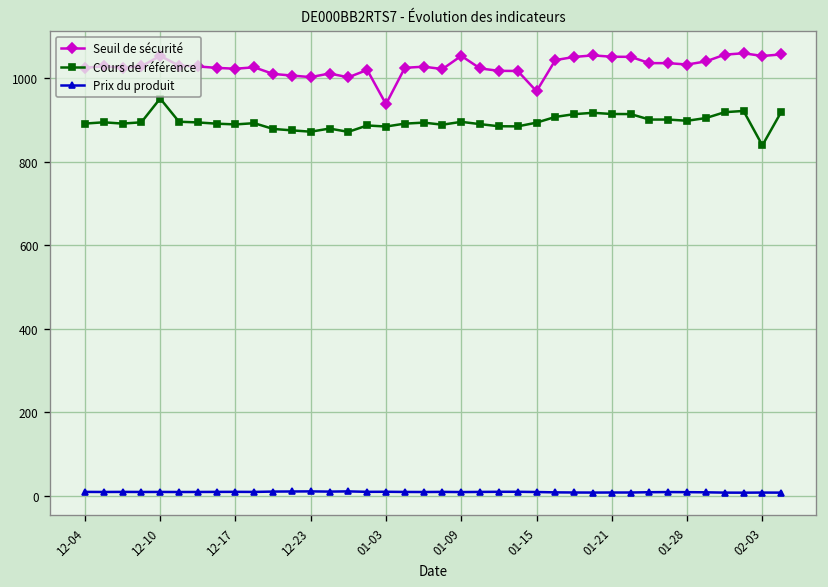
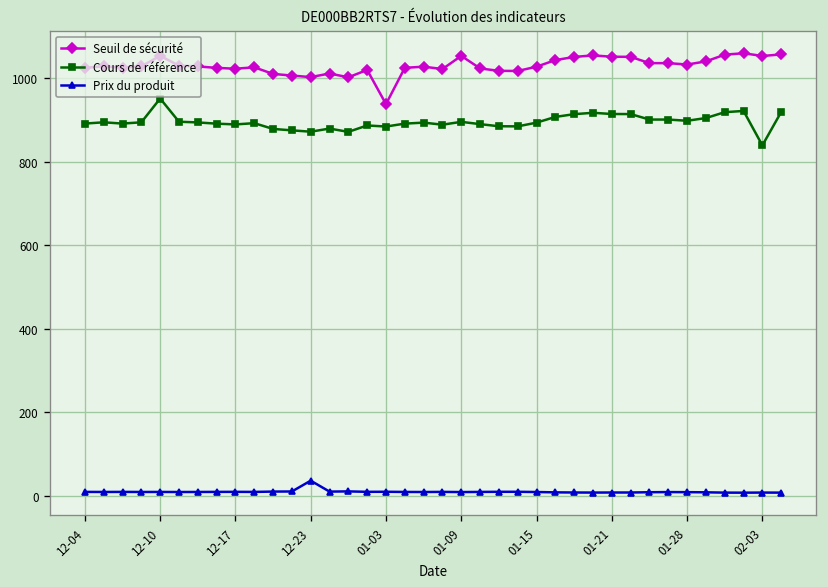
Prix du produit, 12-23: 10 -> 40
Seuil de sécurité, 01-15: 970 -> 1030
